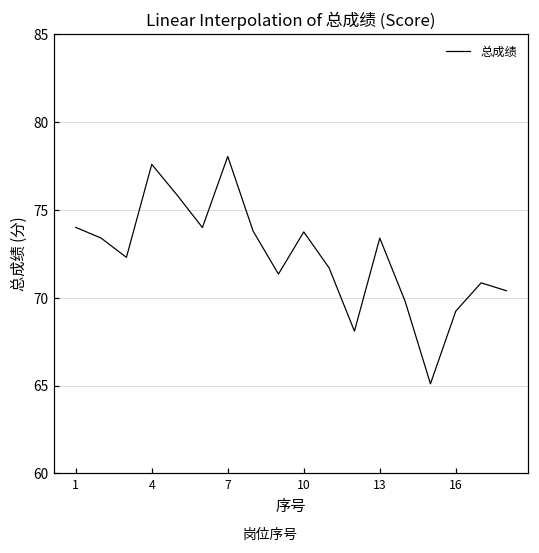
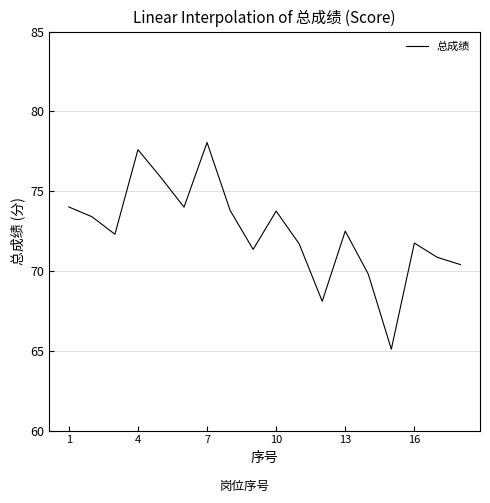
13: 73.4 -> 72.5
16: 69.2 -> 71.8
